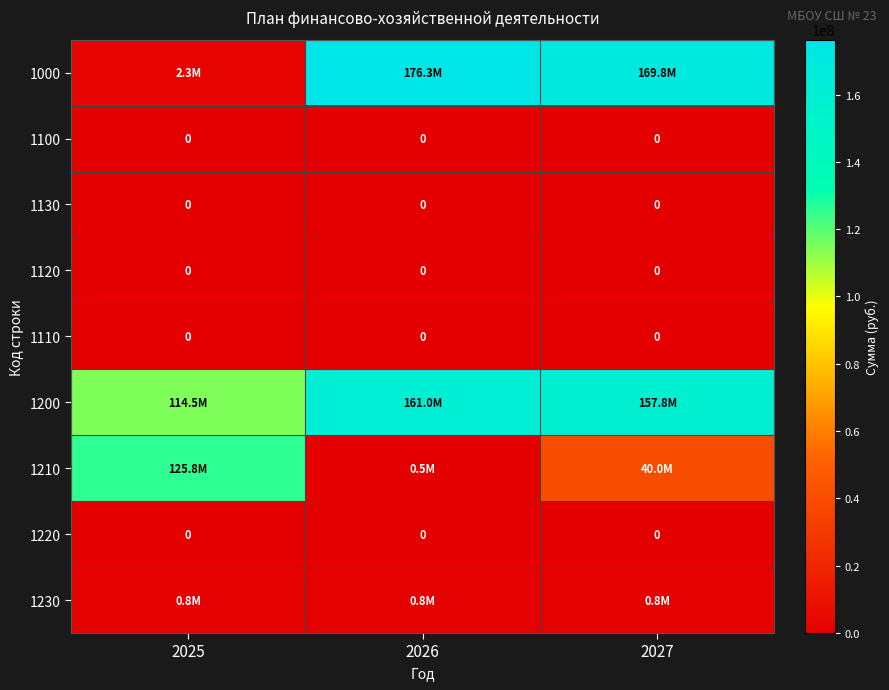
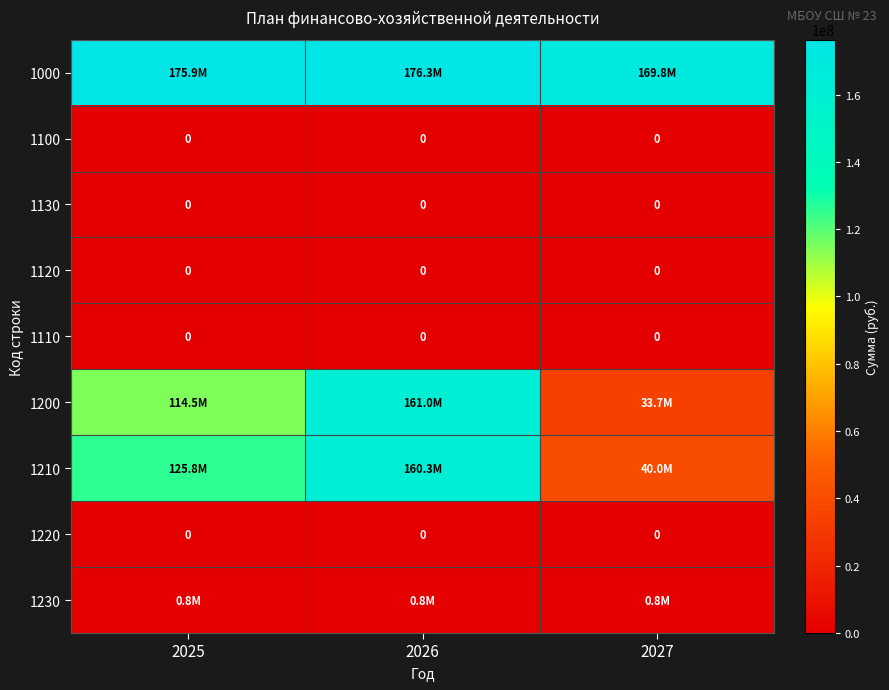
1000, 2025: 2.3M -> 175.9M
1200, 2027: 157.8M -> 33.7M
1210, 2026: 0.5M -> 160.3M
